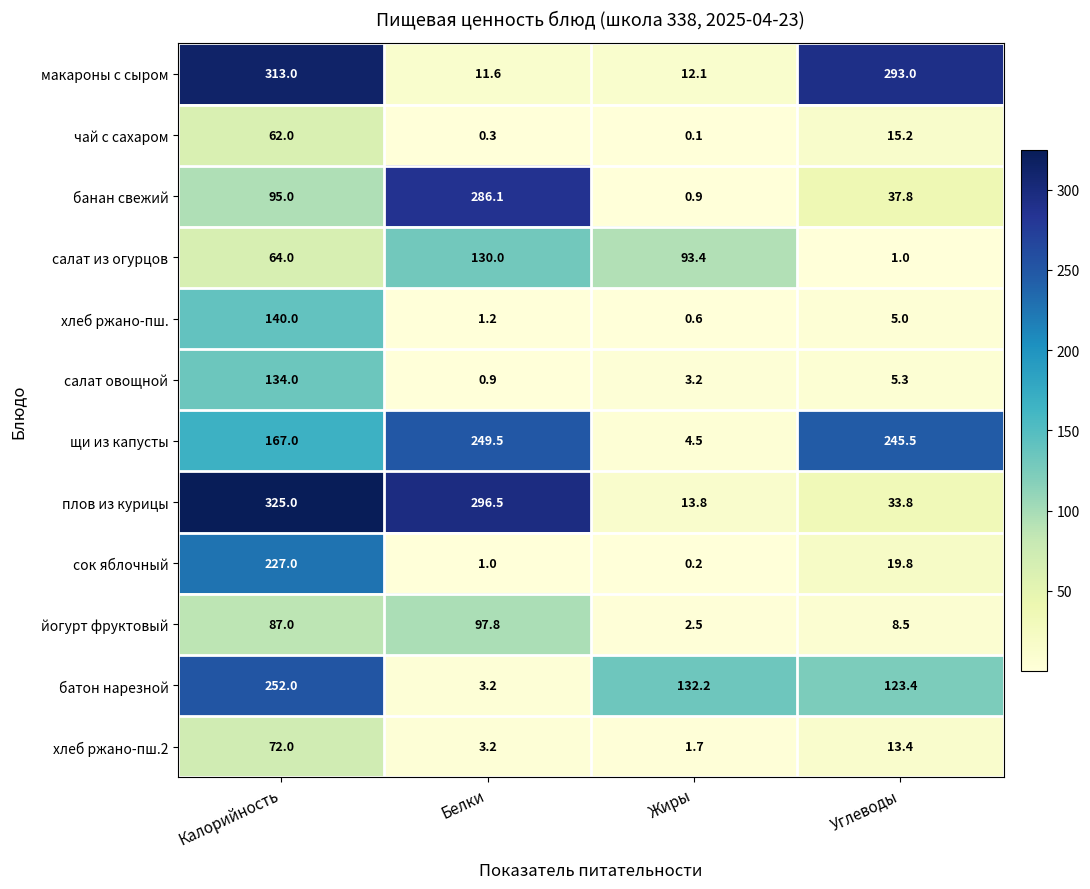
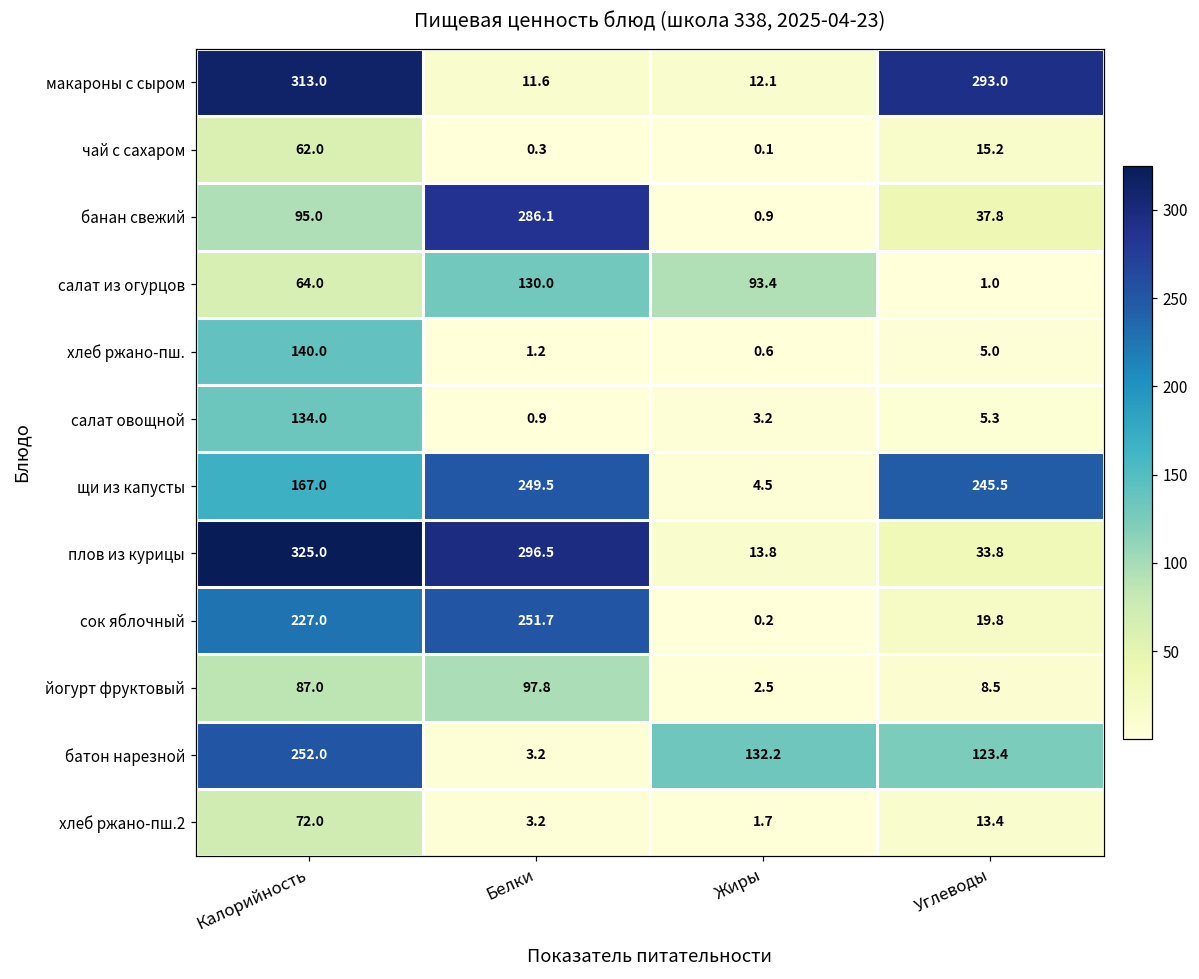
сок яблочный, Белки: 1.0 -> 251.7
